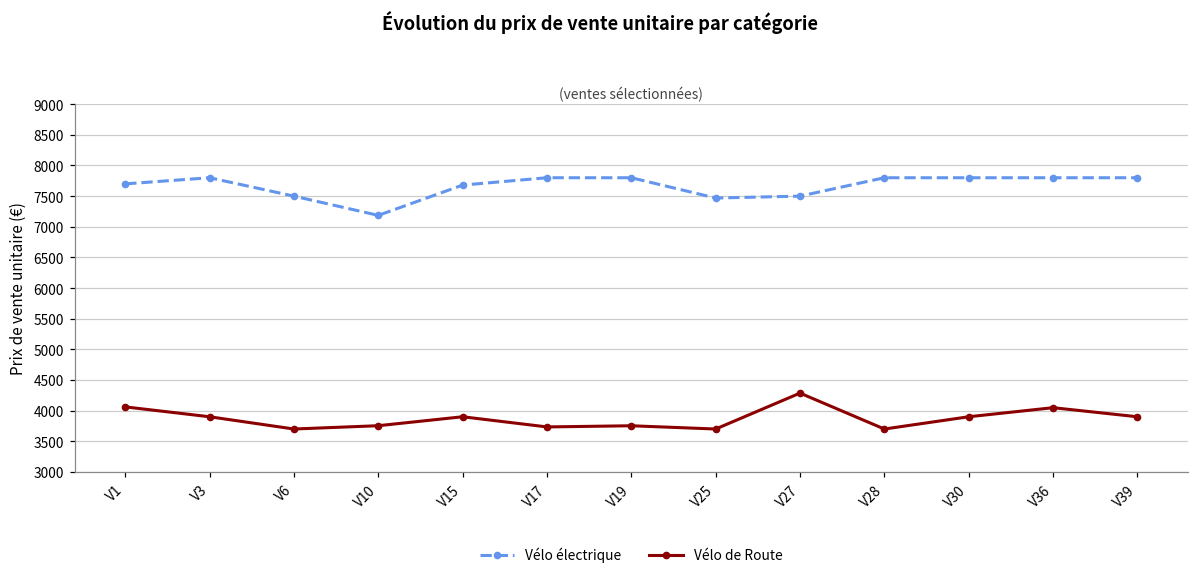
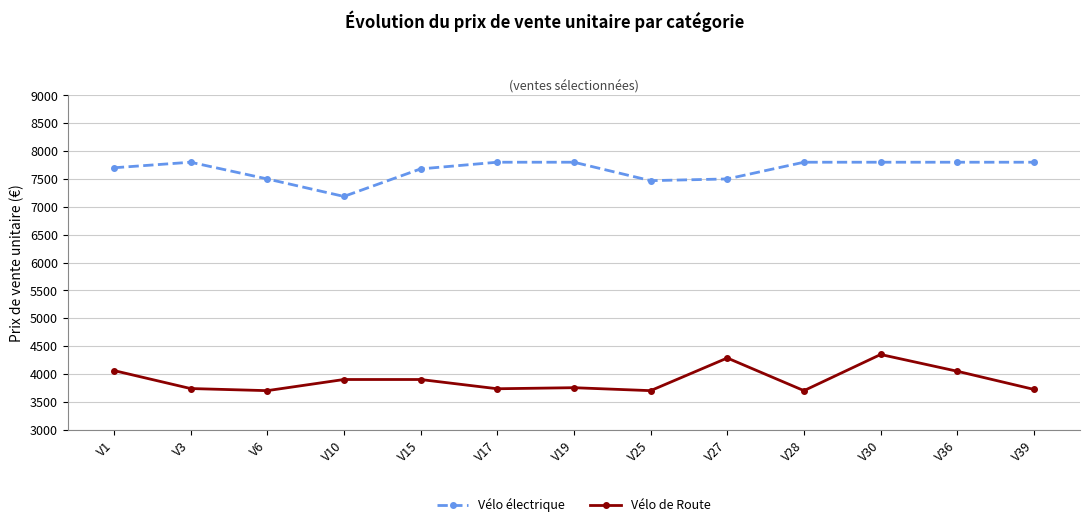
Vélo de Route, V3: 3900 -> 3700
Vélo de Route, V10: 3800 -> 3900
Vélo de Route, V30: 3900 -> 4300
Vélo de Route, V39: 3900 -> 3700
